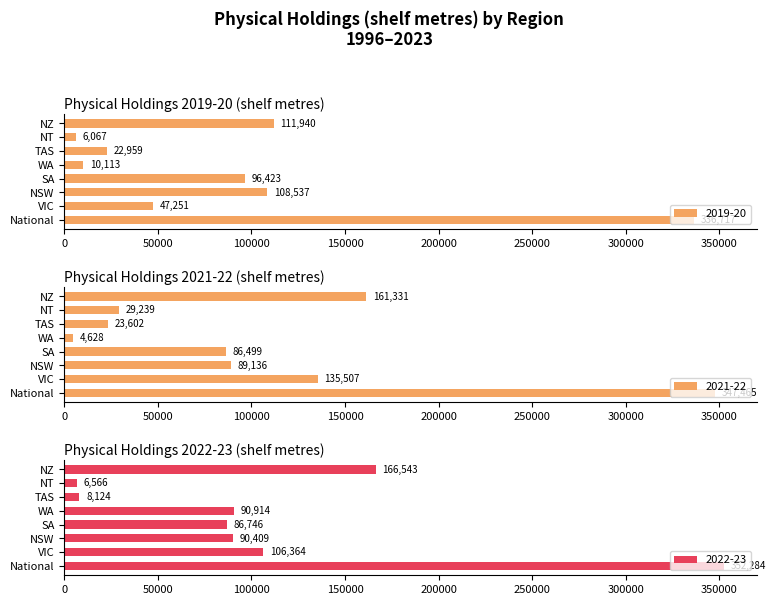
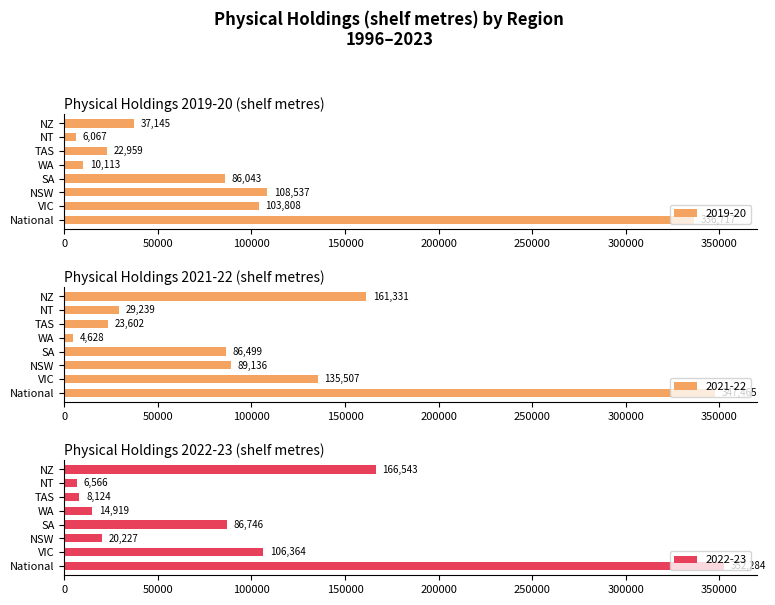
Physical Holdings 2019-20 (shelf metres), NZ: 111,940 -> 37,145
Physical Holdings 2019-20 (shelf metres), SA: 96,423 -> 86,043
Physical Holdings 2019-20 (shelf metres), VIC: 47,251 -> 103,808
Physical Holdings 2022-23 (shelf metres), WA: 90,914 -> 14,919
Physical Holdings 2022-23 (shelf metres), NSW: 90,409 -> 20,227
